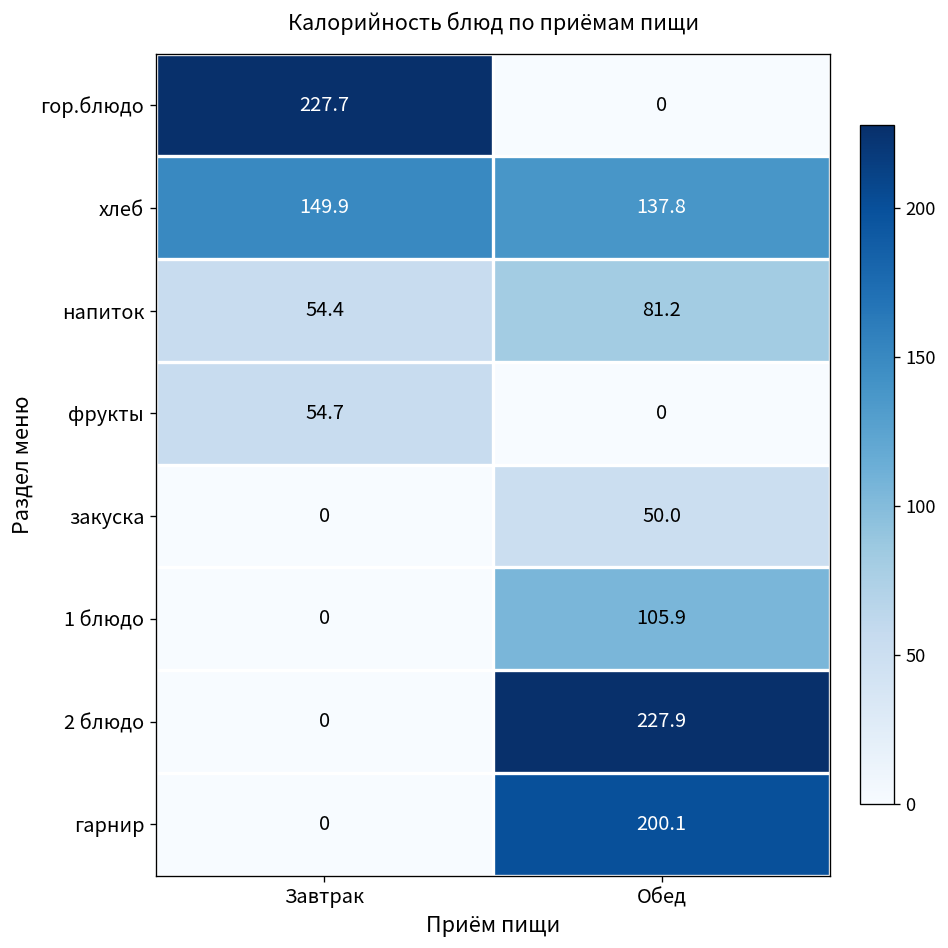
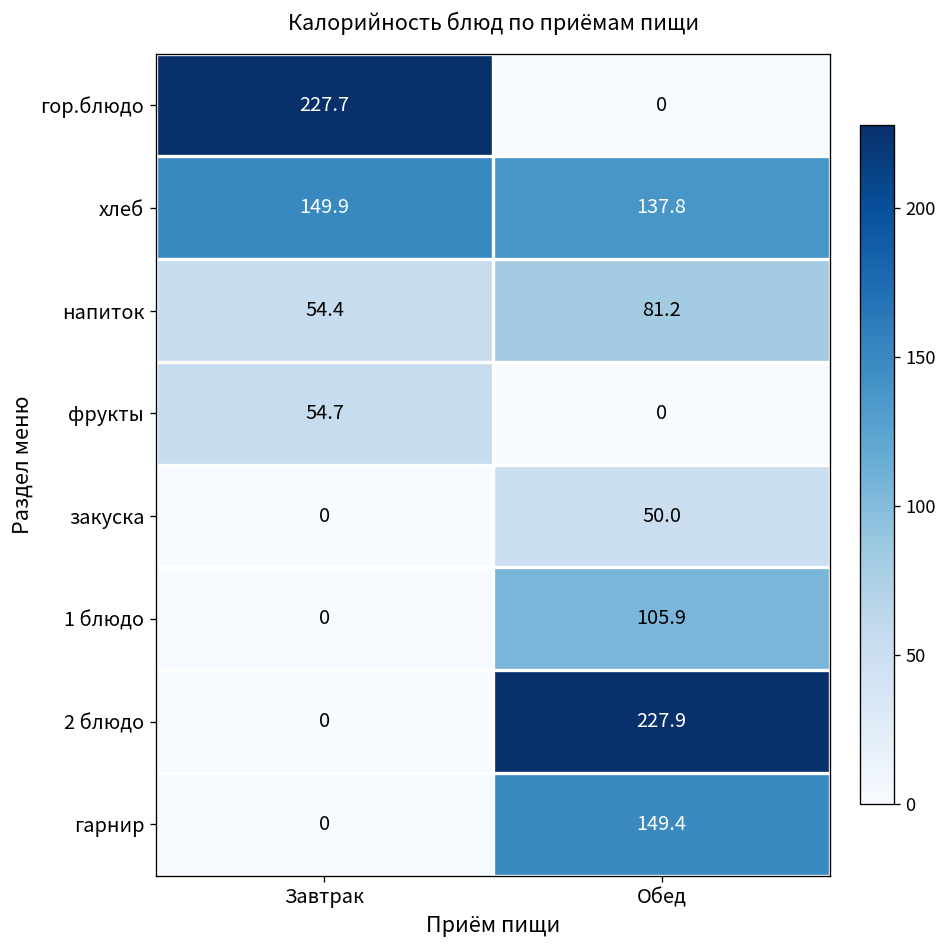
гарнир, Обед: 200.1 -> 149.4
